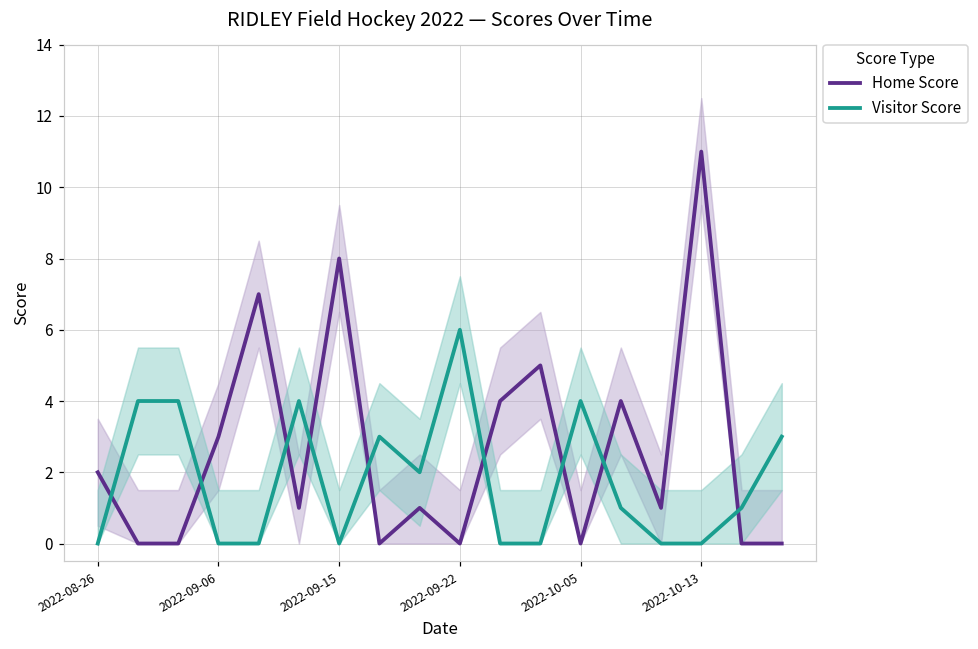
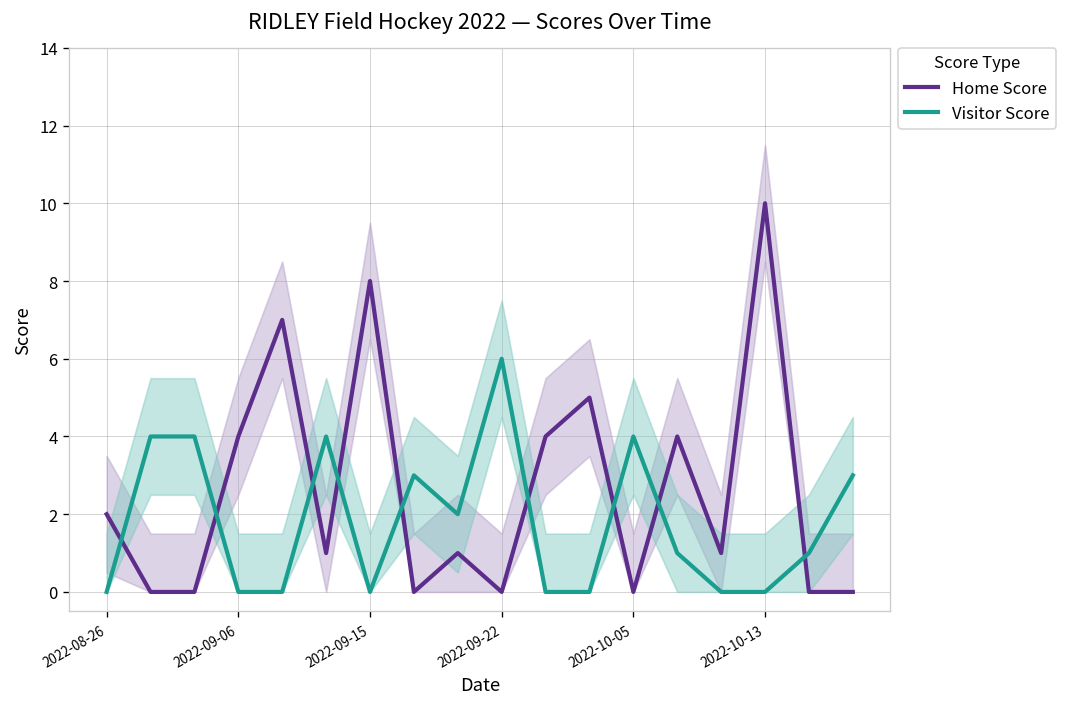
Home Score, 2022-09-06: 3 -> 4
Home Score, 2022-10-13: 11 -> 10
